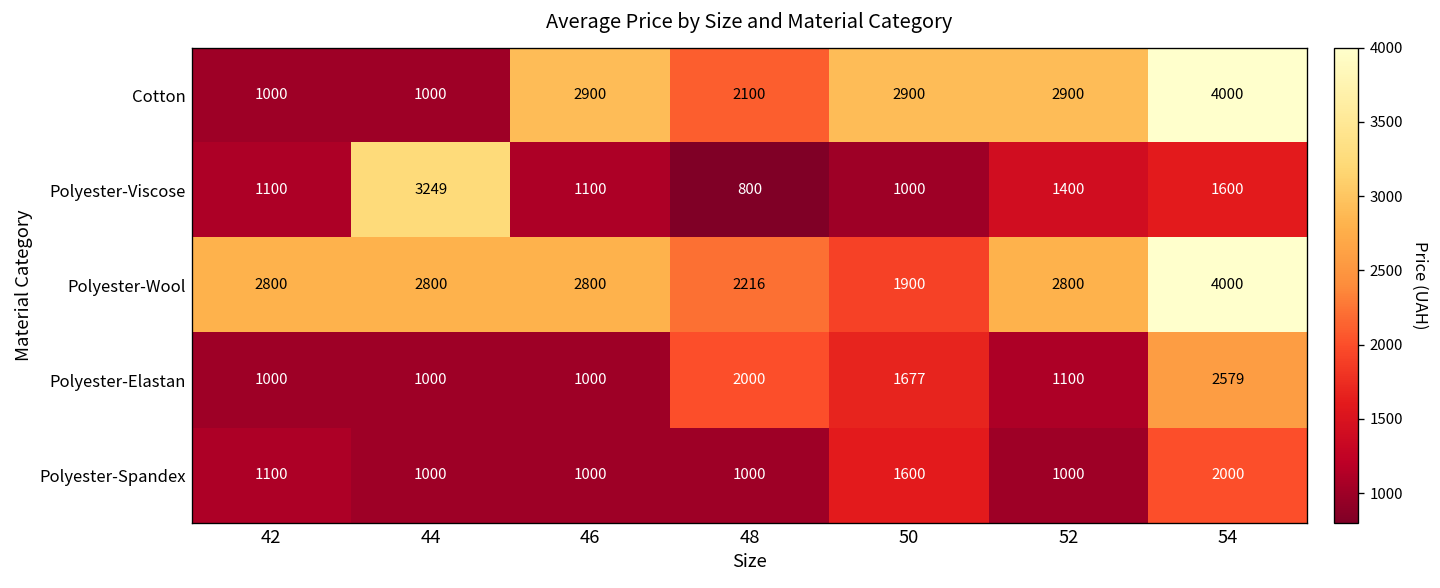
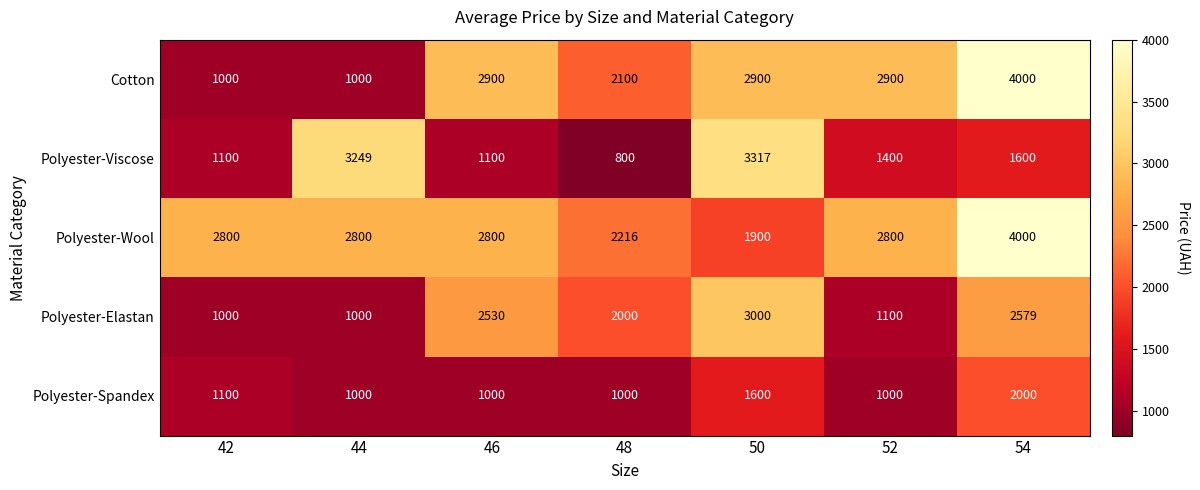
Polyester-Viscose, 50: 1000 -> 3317
Polyester-Elastan, 46: 1000 -> 2530
Polyester-Elastan, 50: 1677 -> 3000
